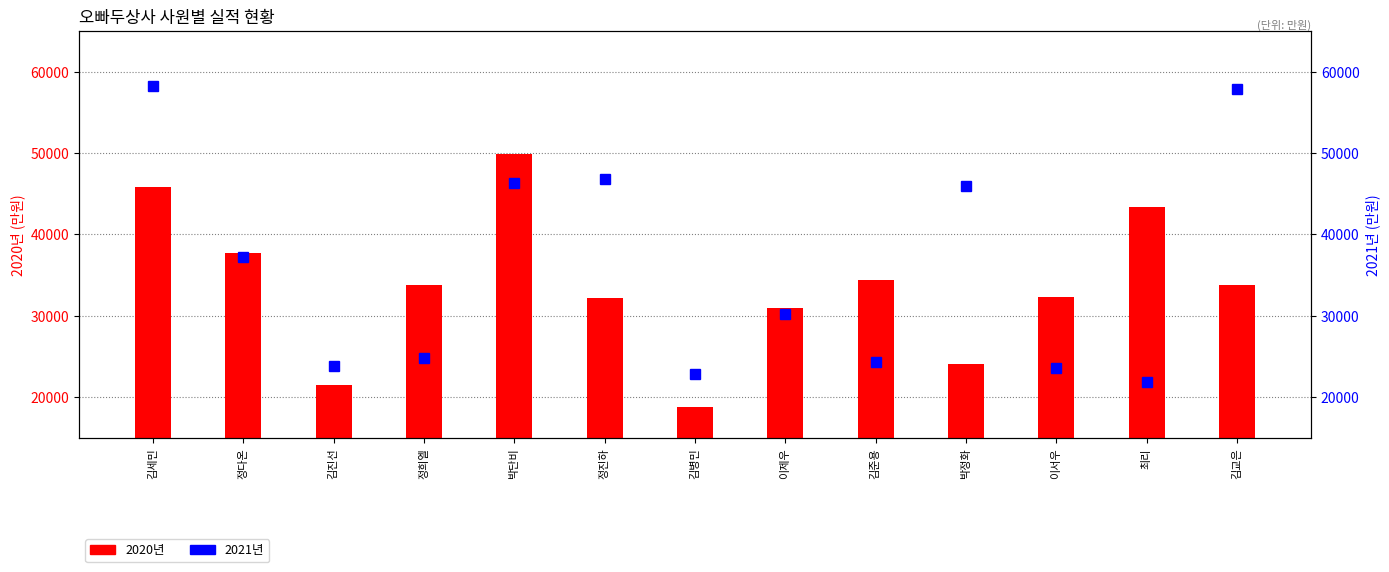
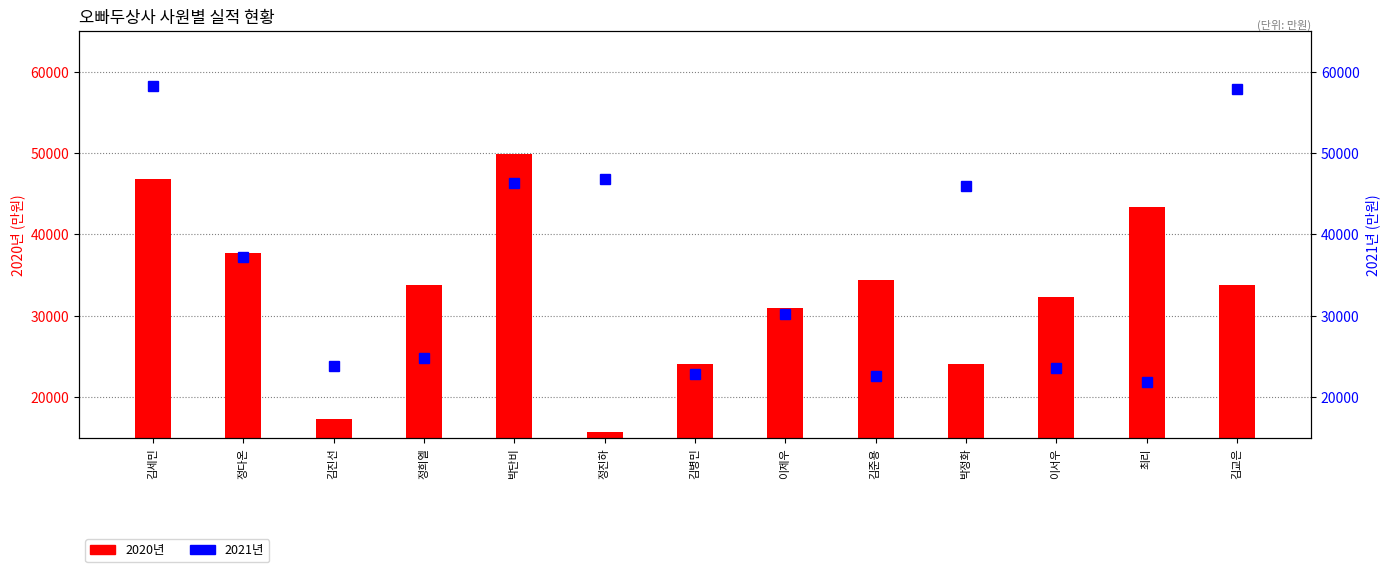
2020년, 김세민: 46000 -> 47000
2020년, 김진선: 21000 -> 17000
2020년, 정진하: 32000 -> 16000
2020년, 김병민: 19000 -> 24000
2021년, 김준용: 24000 -> 23000
